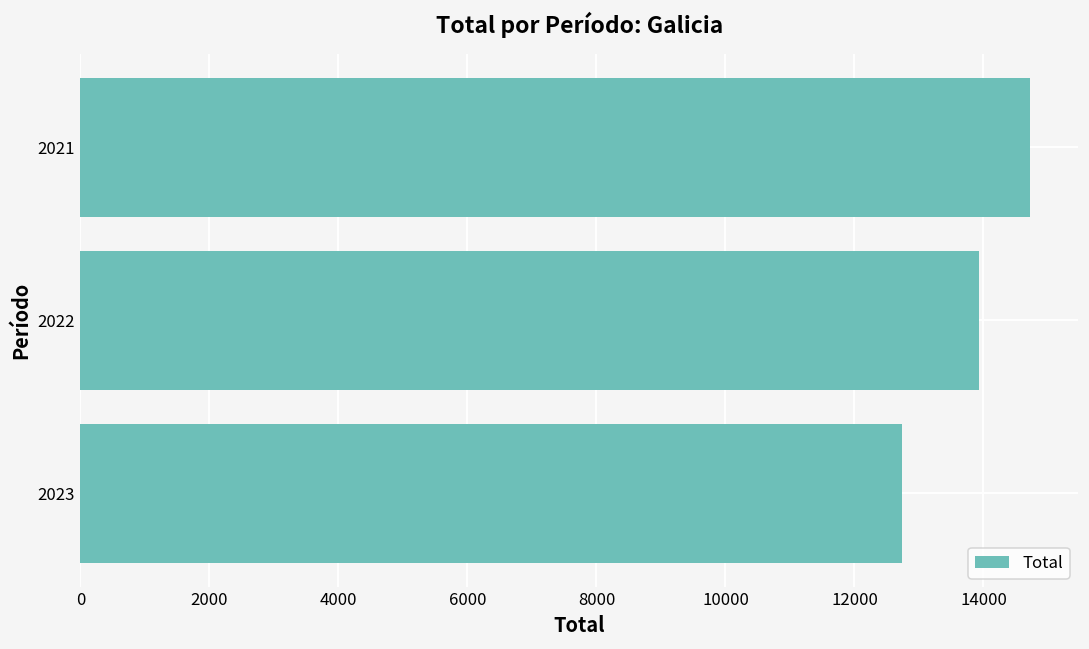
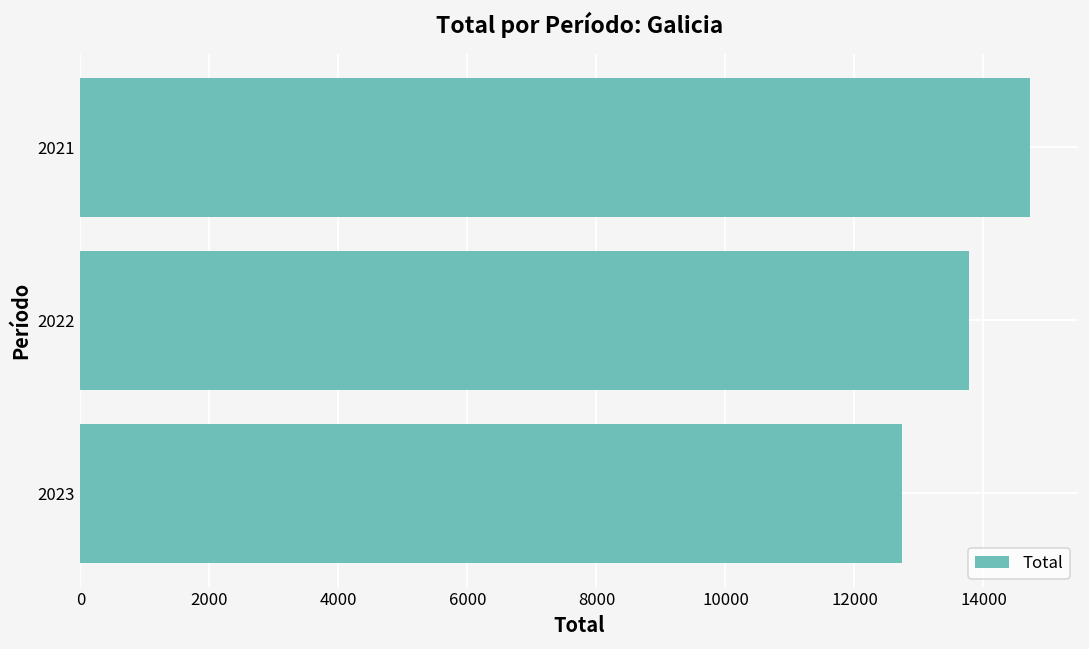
2022: 13900 -> 13800
